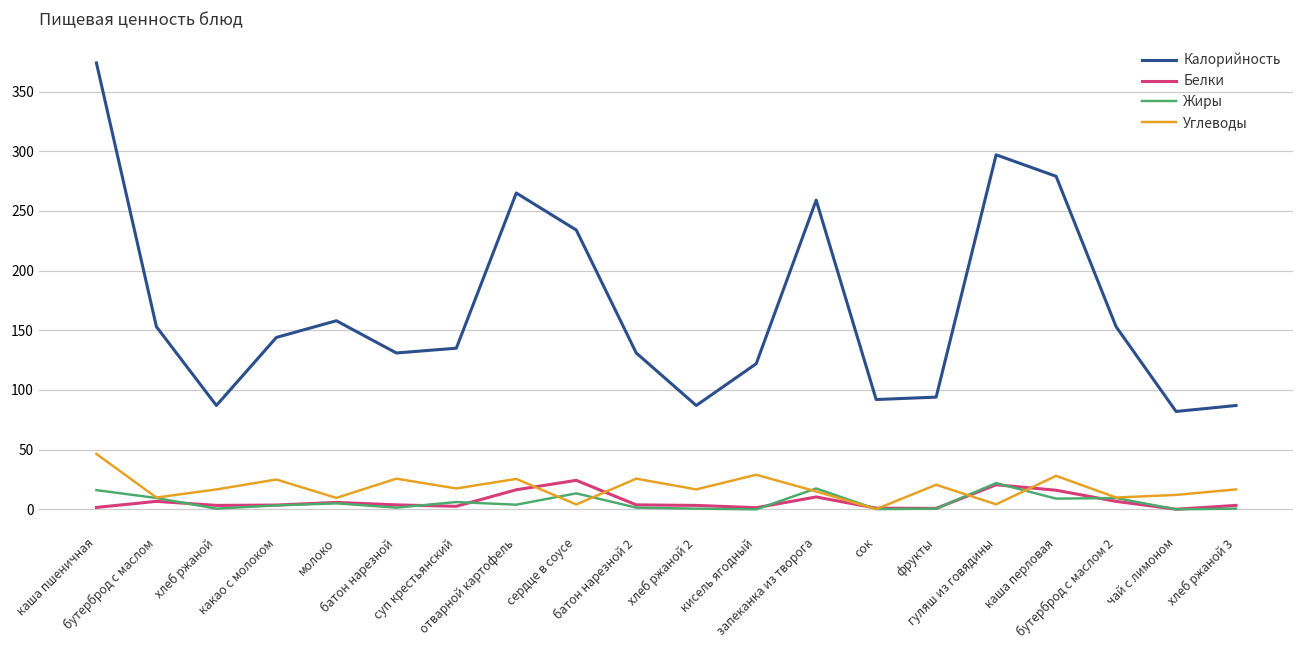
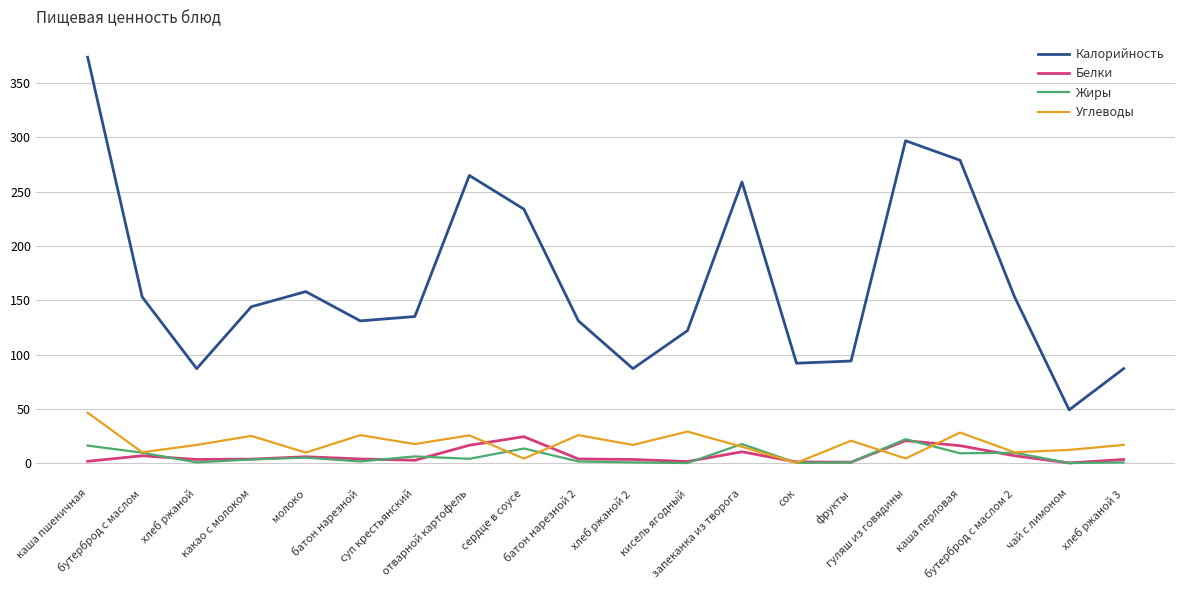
Калорийность, чай с лимоном: 82 -> 49
